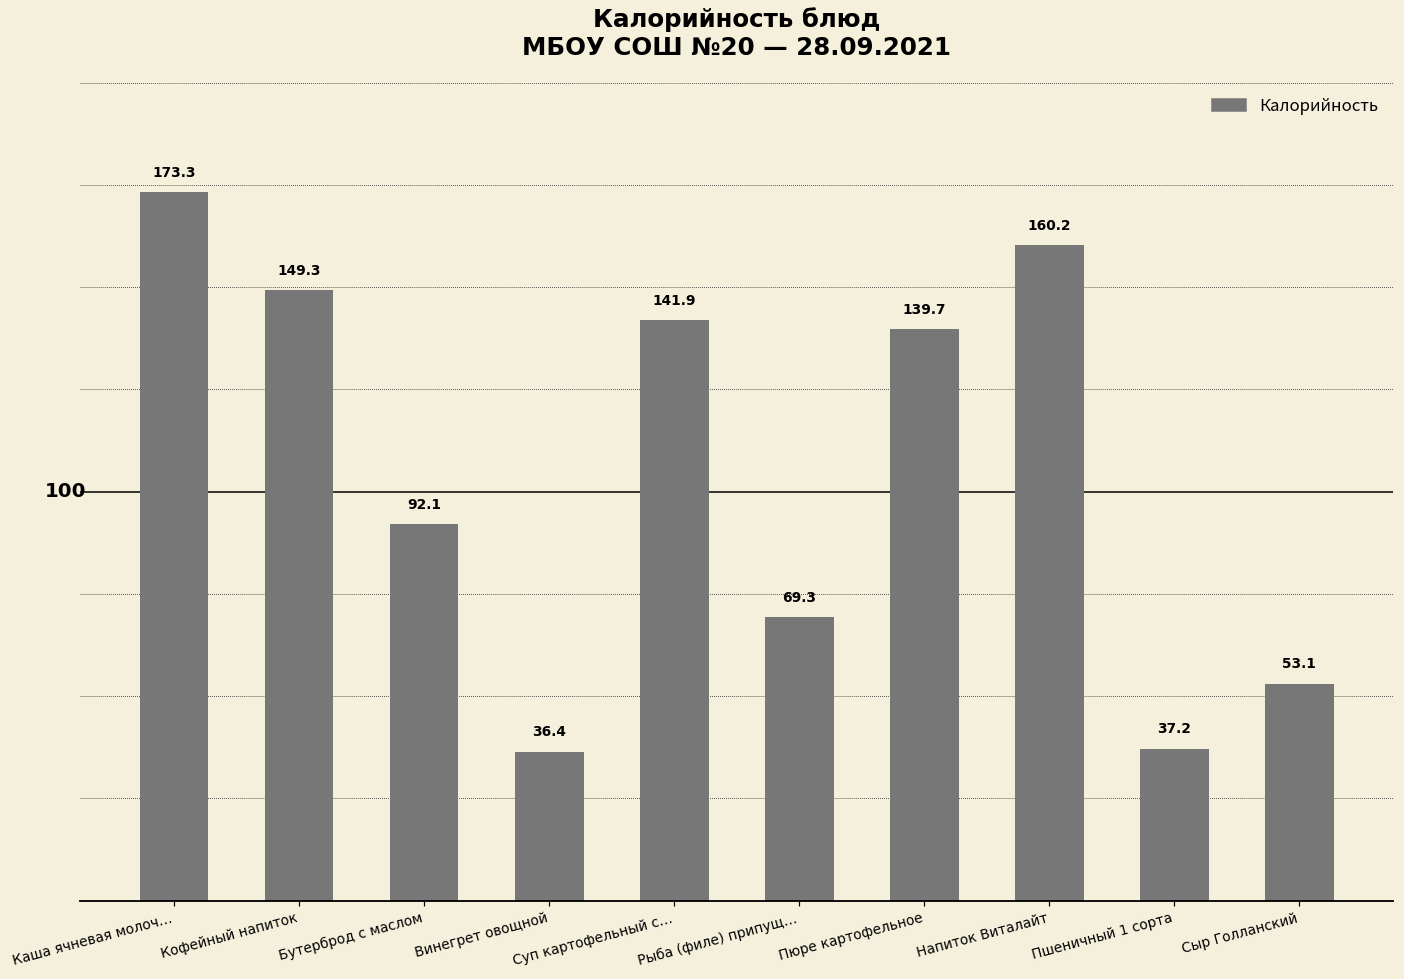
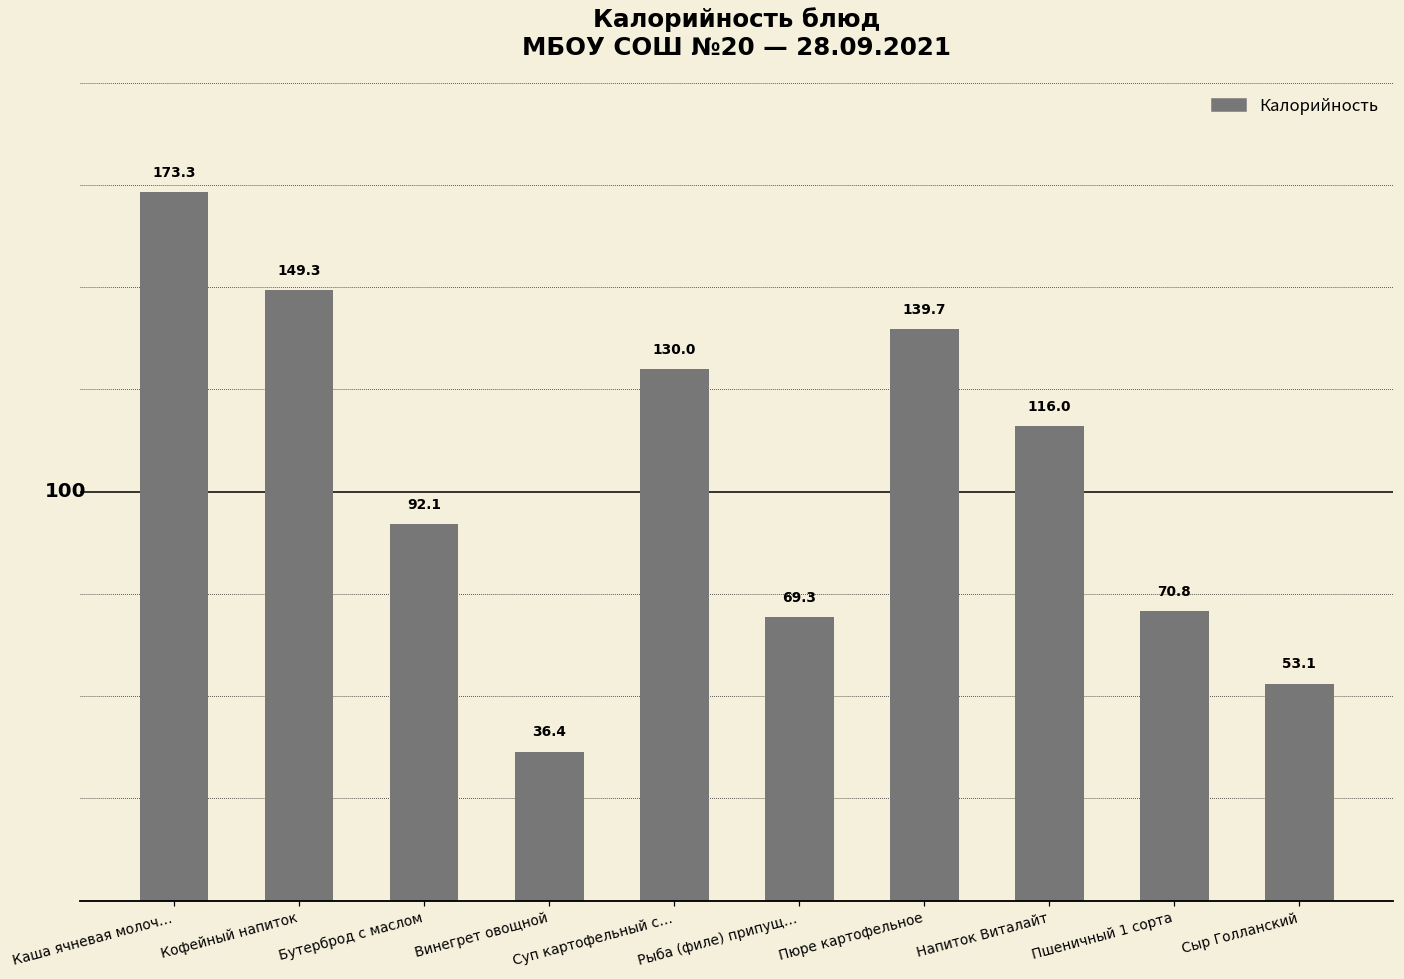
Суп картофельный с…: 141.9 -> 130.0
Напиток Виталайт: 160.2 -> 116.0
Пшеничный 1 сорта: 37.2 -> 70.8
